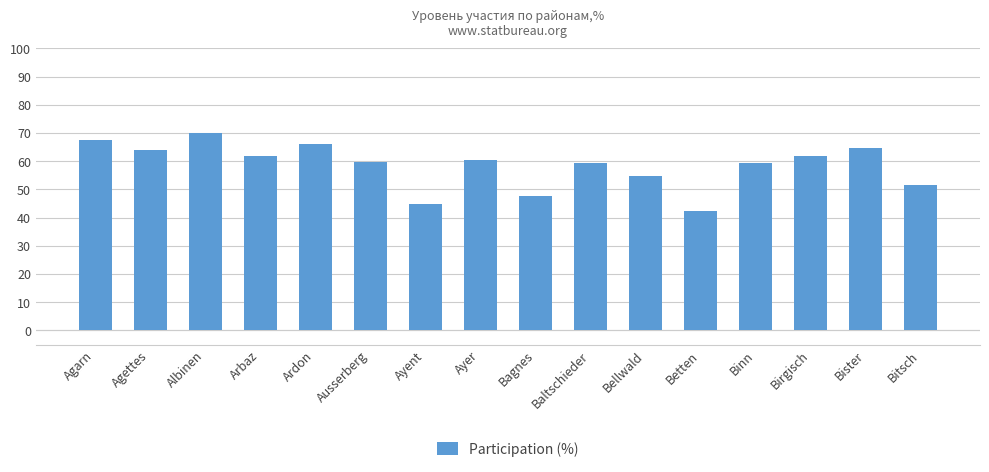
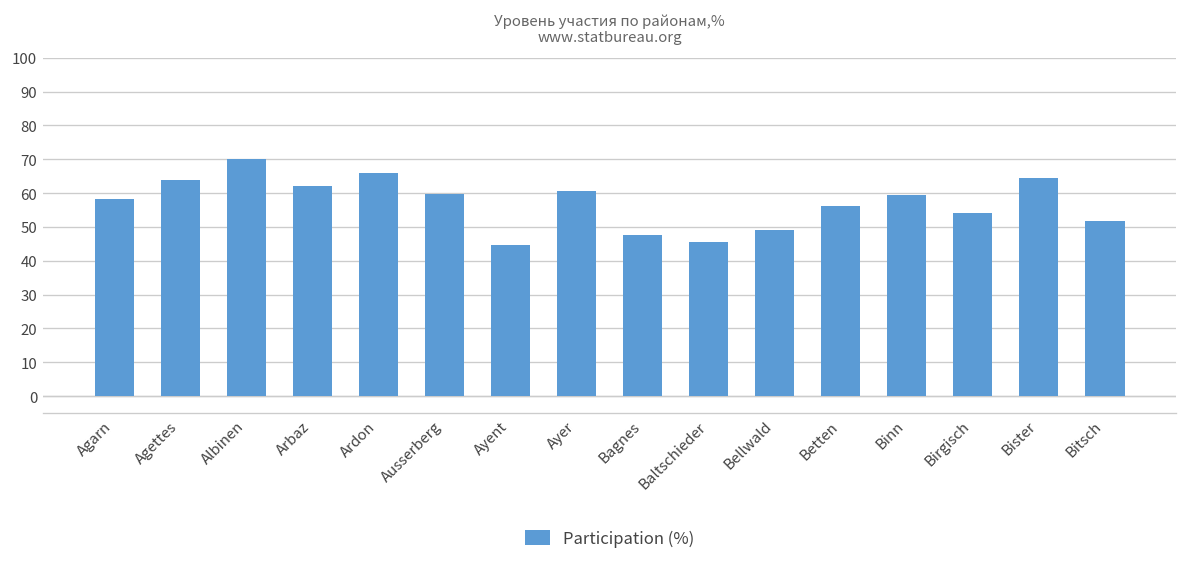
Agarn: 67 -> 58
Baltschieder: 60 -> 46
Bellwald: 55 -> 49
Betten: 42 -> 56
Birgisch: 62 -> 54
